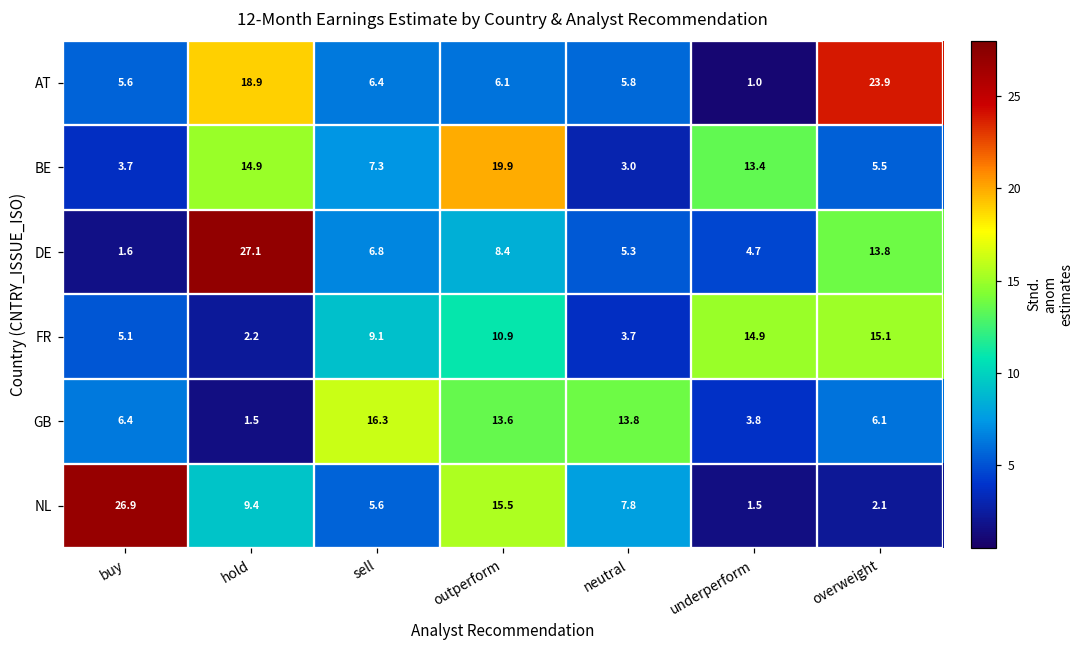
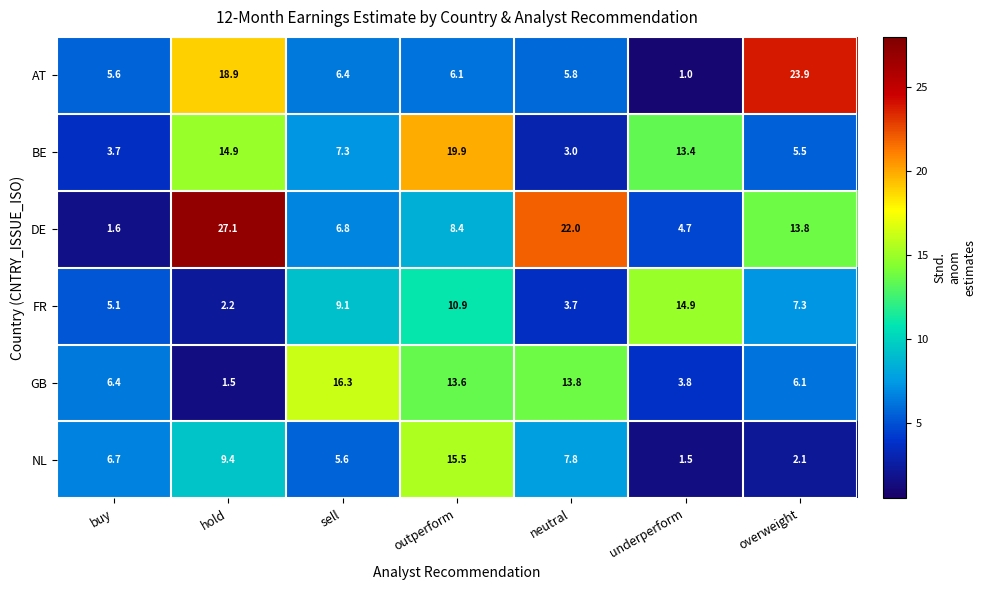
DE, neutral: 5.3 -> 22.0
FR, overweight: 15.1 -> 7.3
NL, buy: 26.9 -> 6.7
